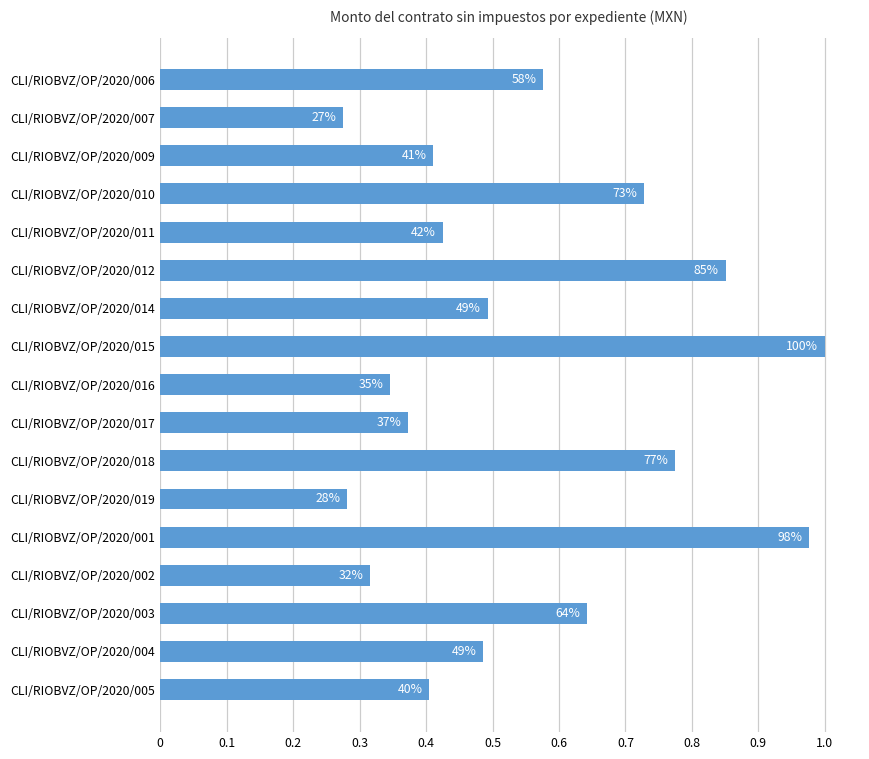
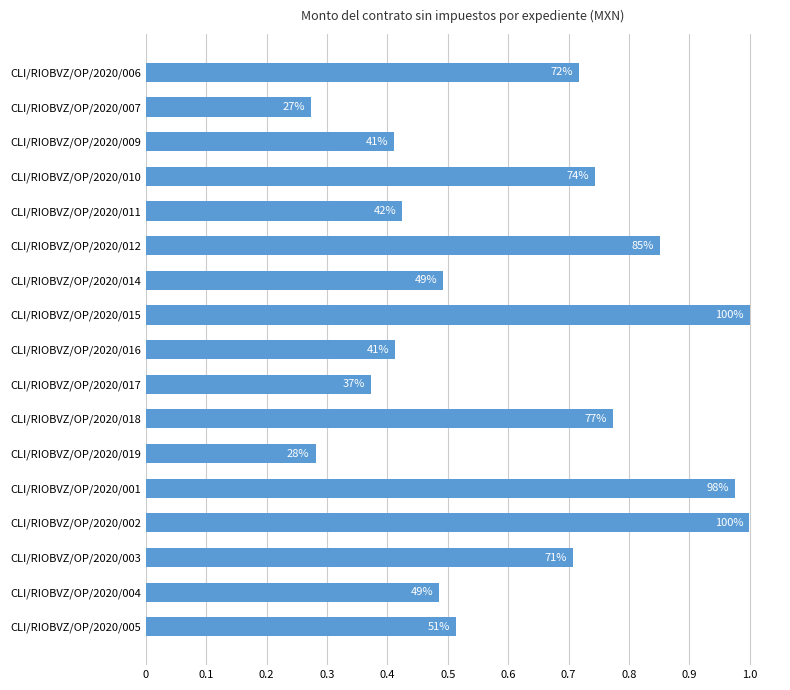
CLI/RIOBVZ/OP/2020/006: 58% -> 72%
CLI/RIOBVZ/OP/2020/010: 73% -> 74%
CLI/RIOBVZ/OP/2020/016: 35% -> 41%
CLI/RIOBVZ/OP/2020/002: 32% -> 100%
CLI/RIOBVZ/OP/2020/003: 64% -> 71%
CLI/RIOBVZ/OP/2020/005: 40% -> 51%
